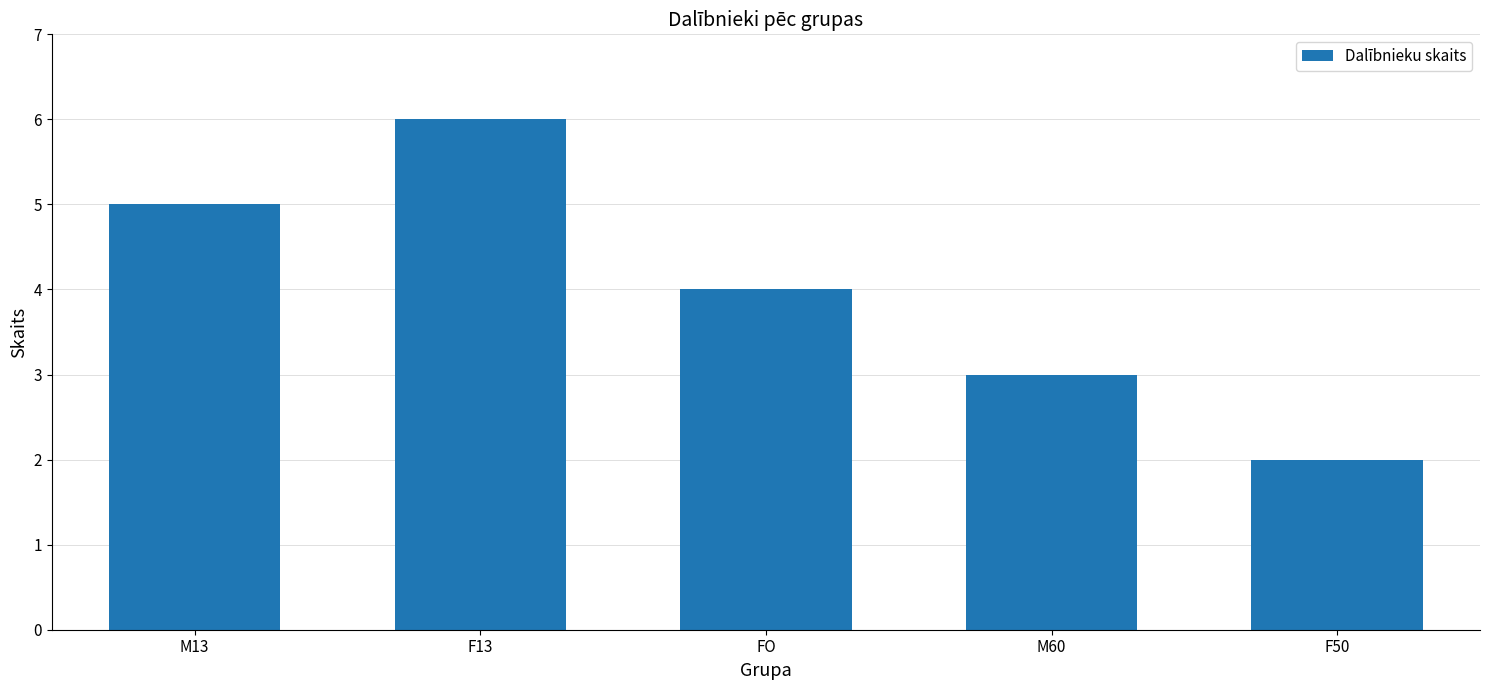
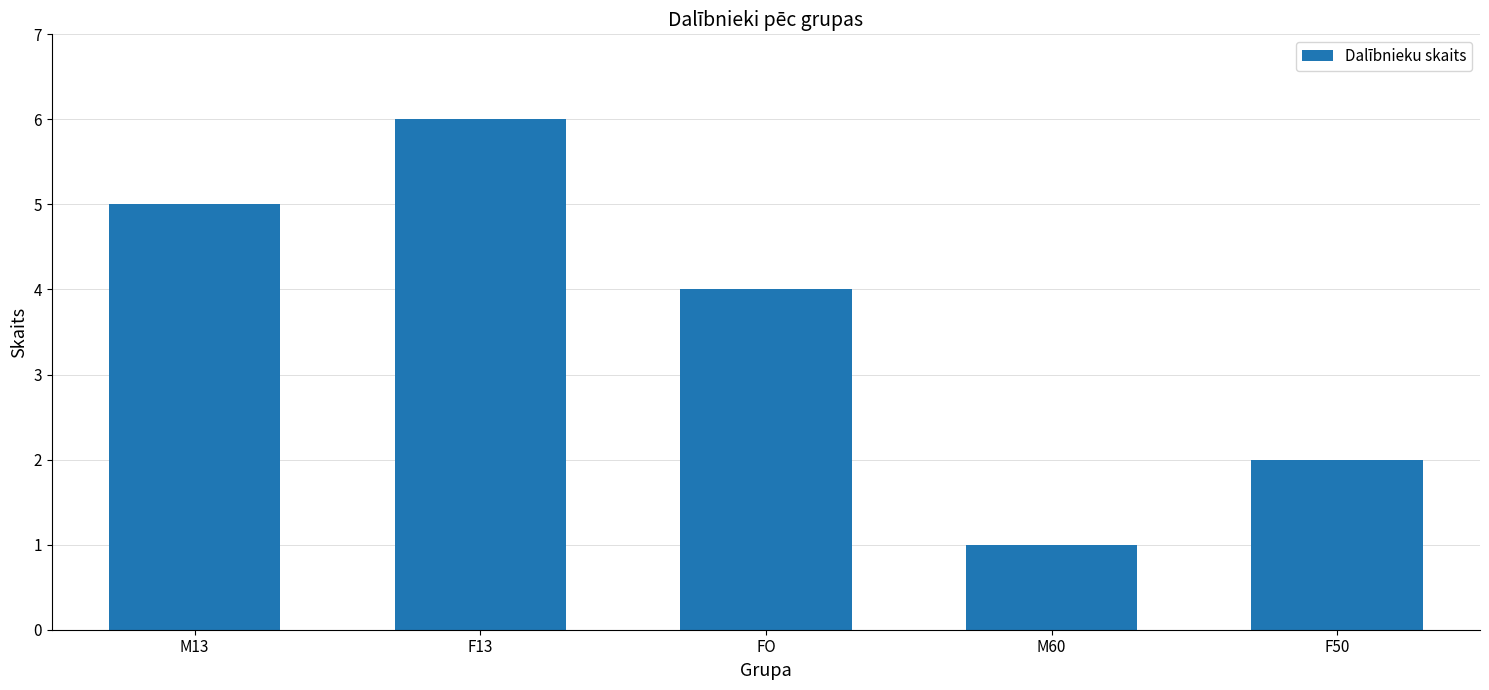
M60: 3 -> 1
